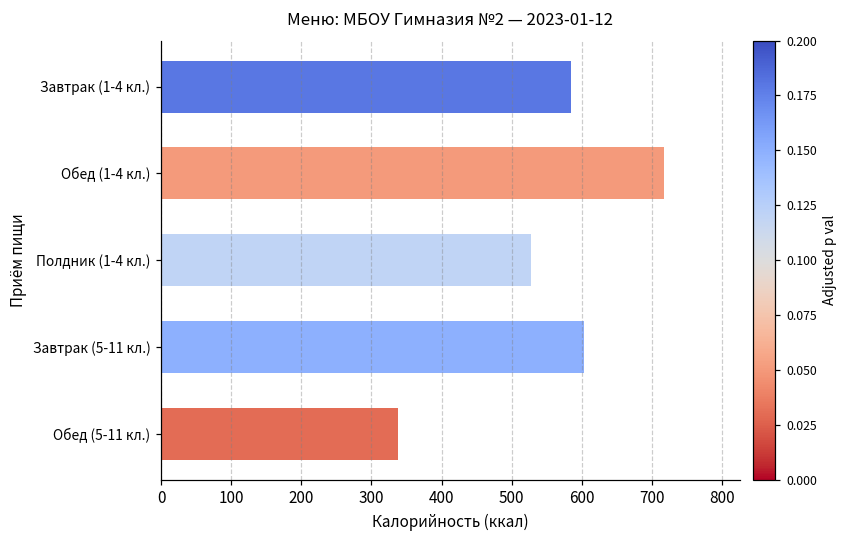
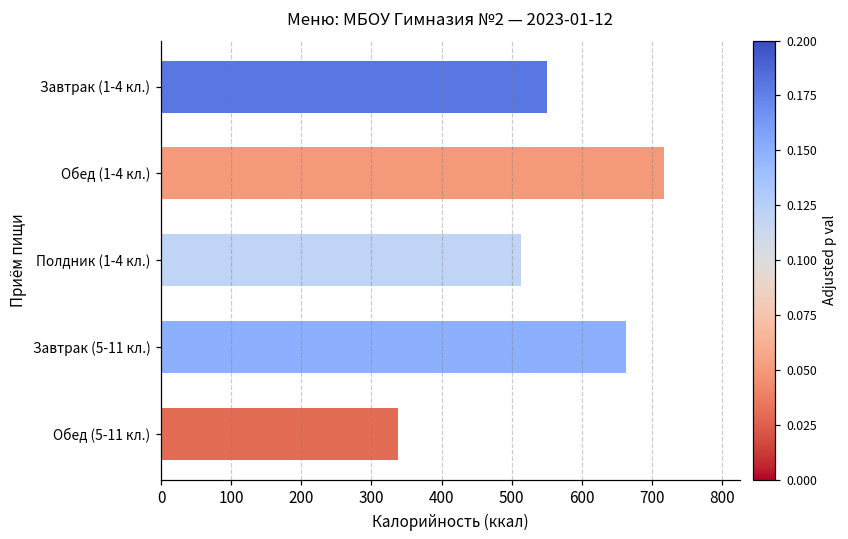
Завтрак (1-4 кл.): 580 -> 550
Полдник (1-4 кл.): 530 -> 510
Завтрак (5-11 кл.): 600 -> 660
